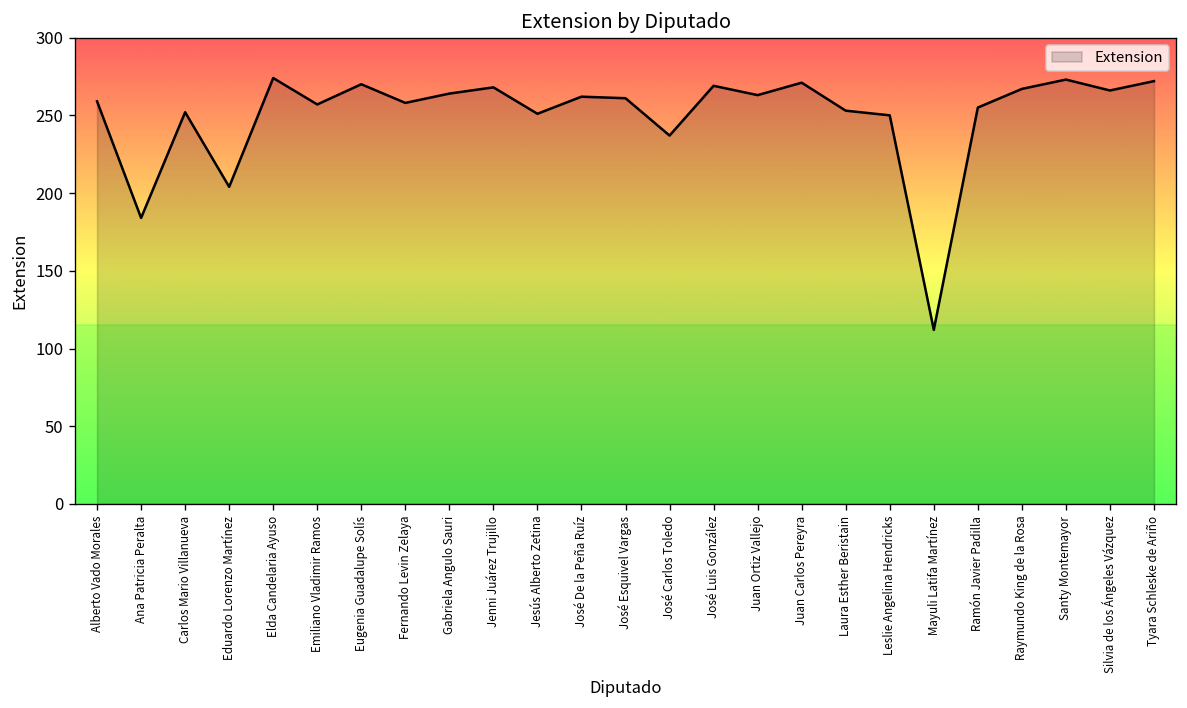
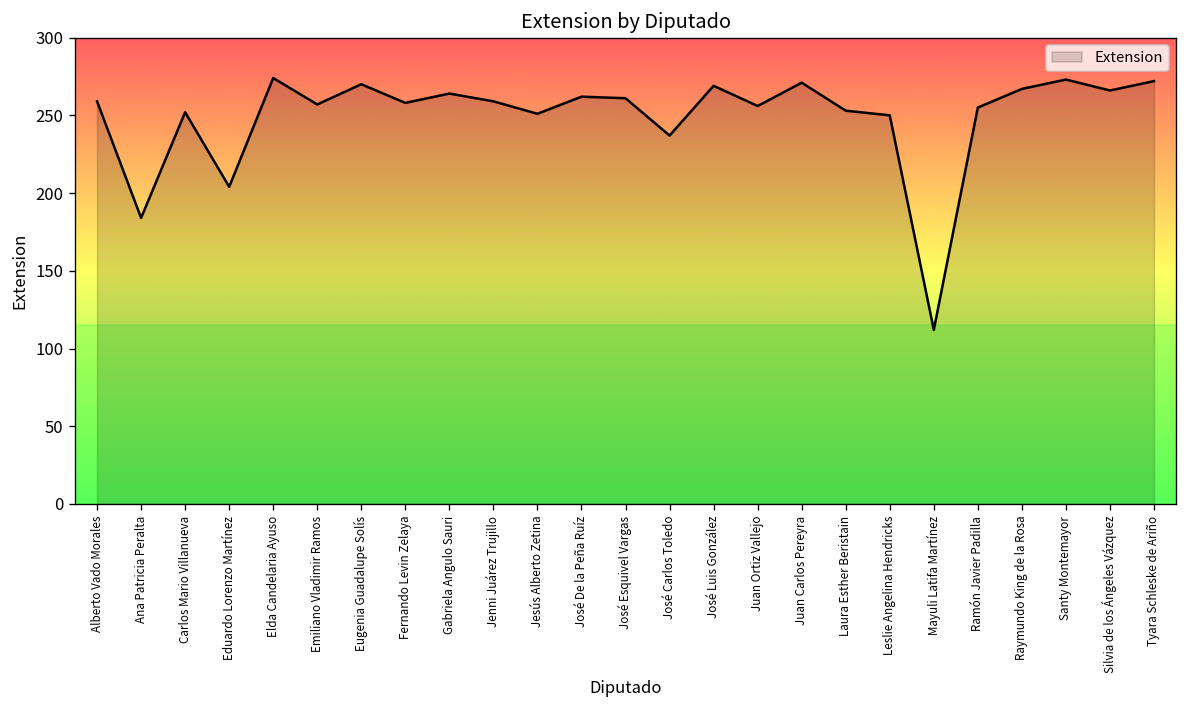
Jenni Juárez Trujillo: 268 -> 259
Juan Ortiz Vallejo: 263 -> 256
